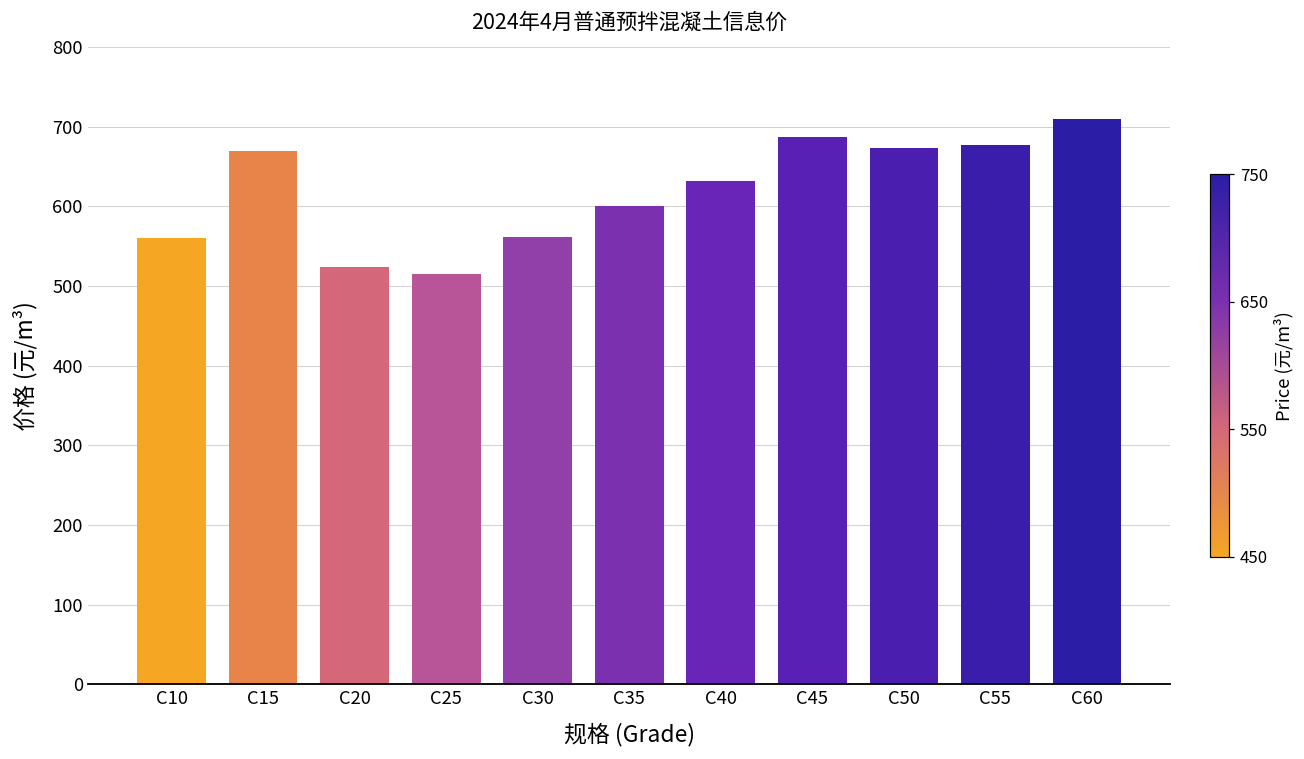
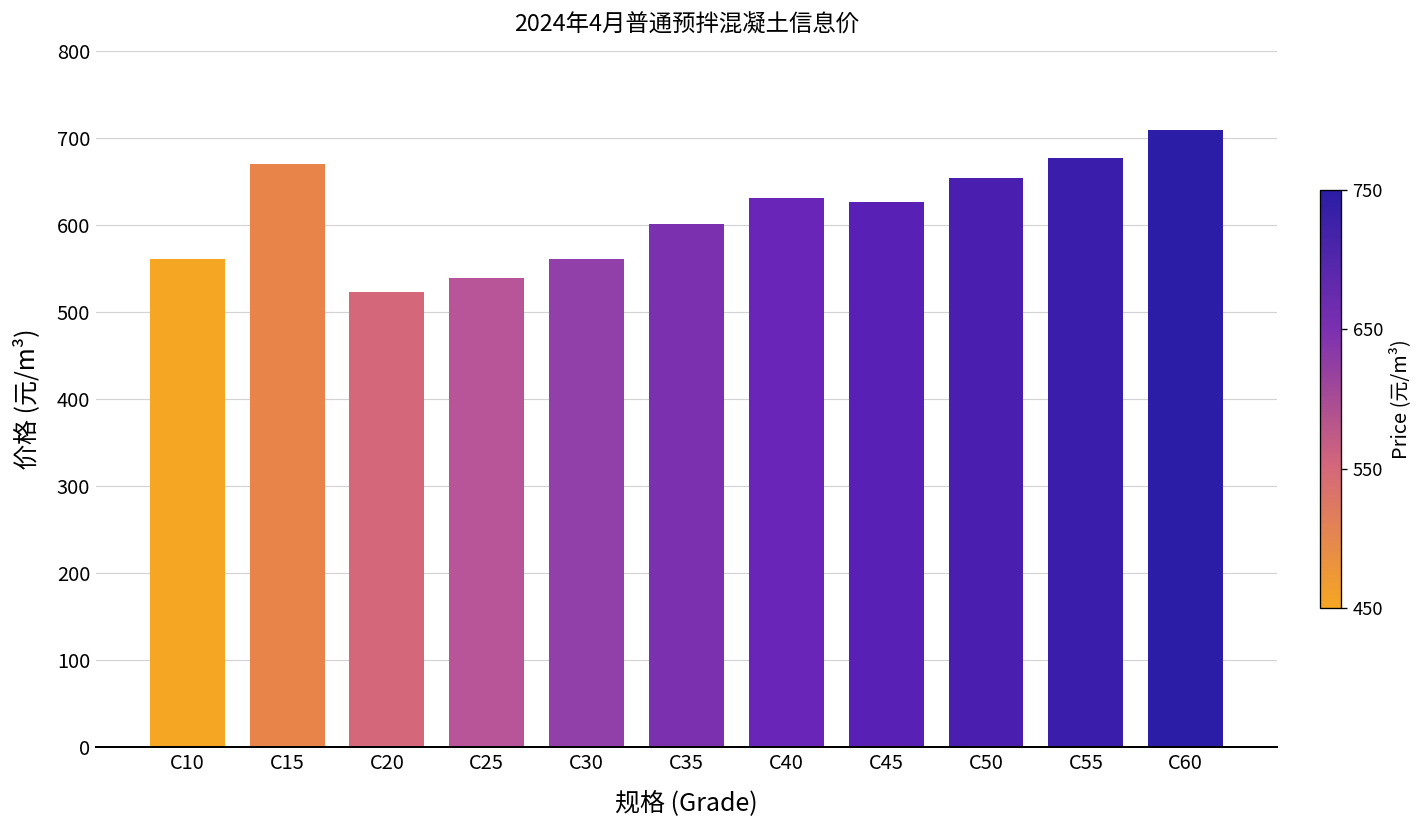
C25: 520 -> 540
C45: 690 -> 630
C50: 670 -> 650
